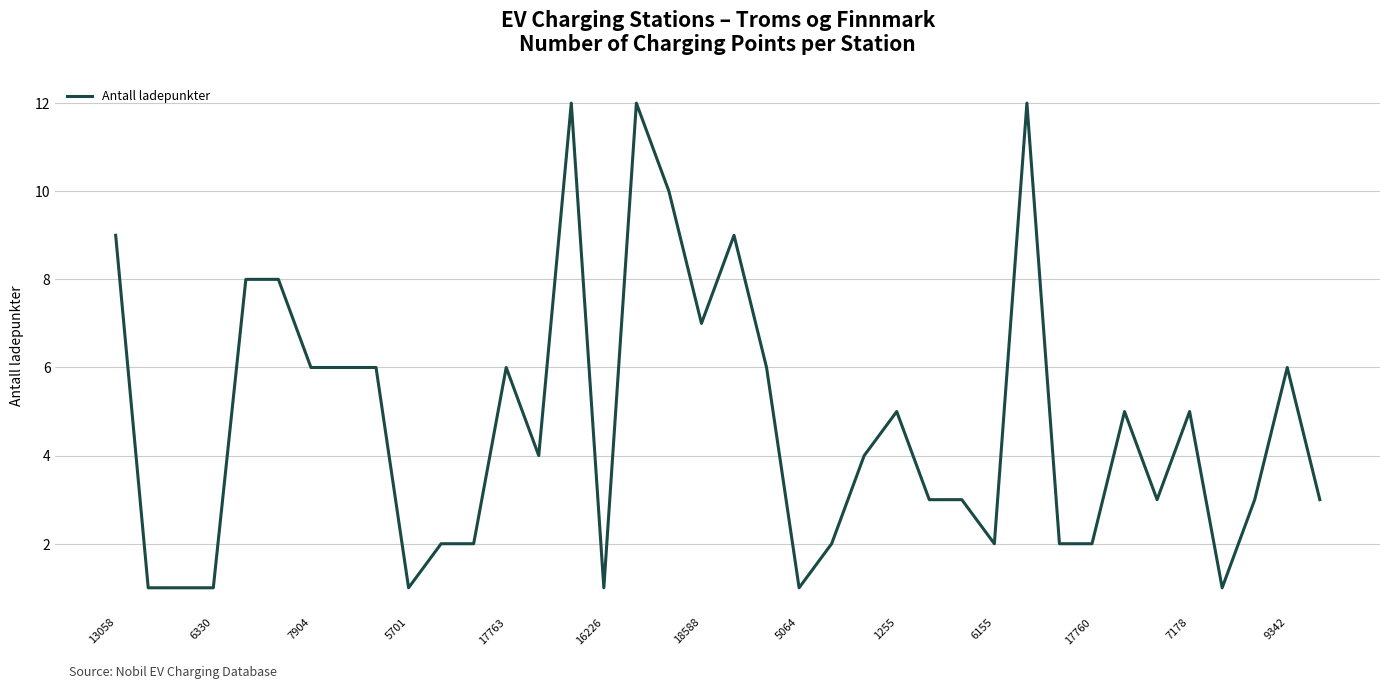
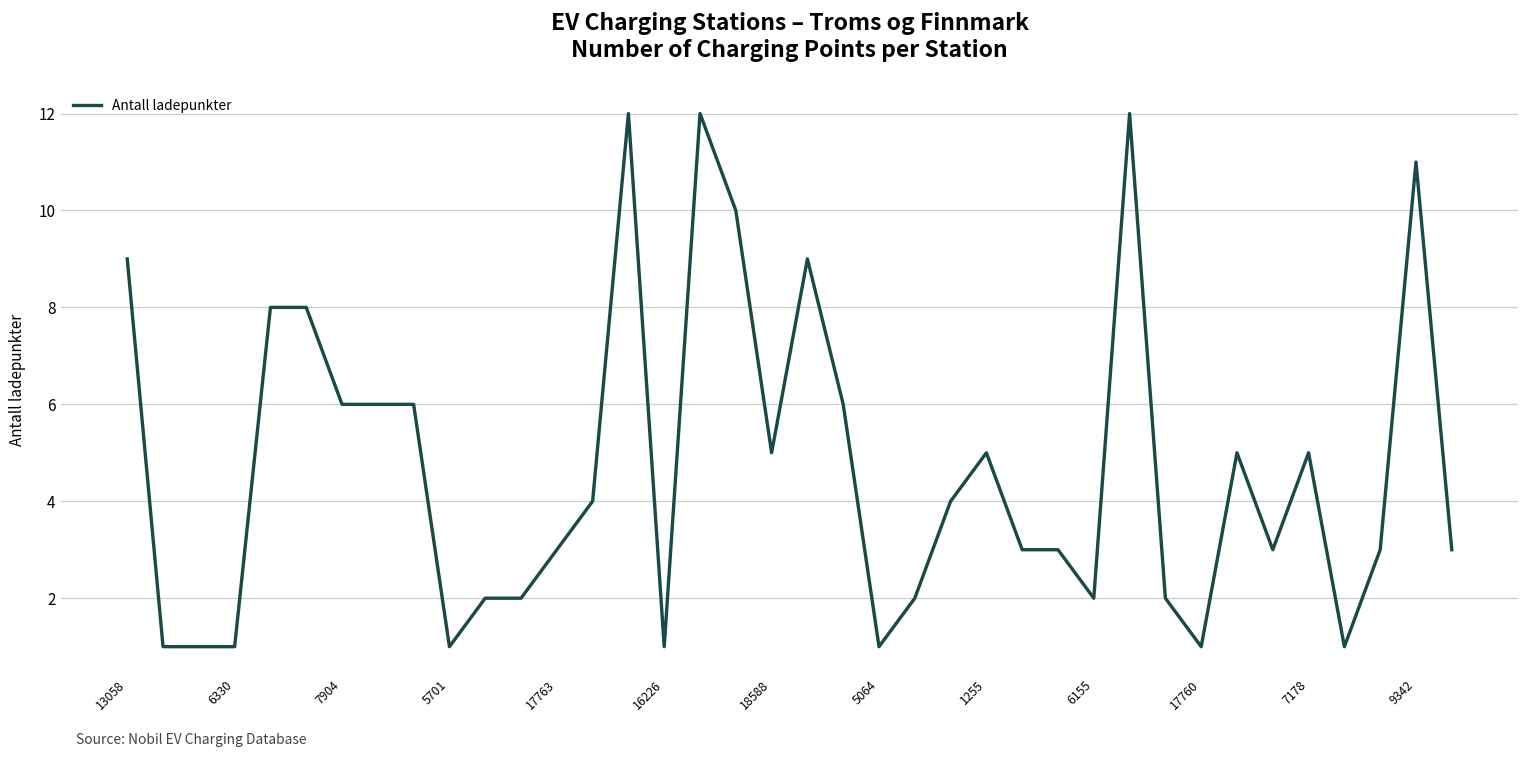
17763: 6 -> 3
18588: 7 -> 5
17760: 2 -> 1
9342: 6 -> 11
